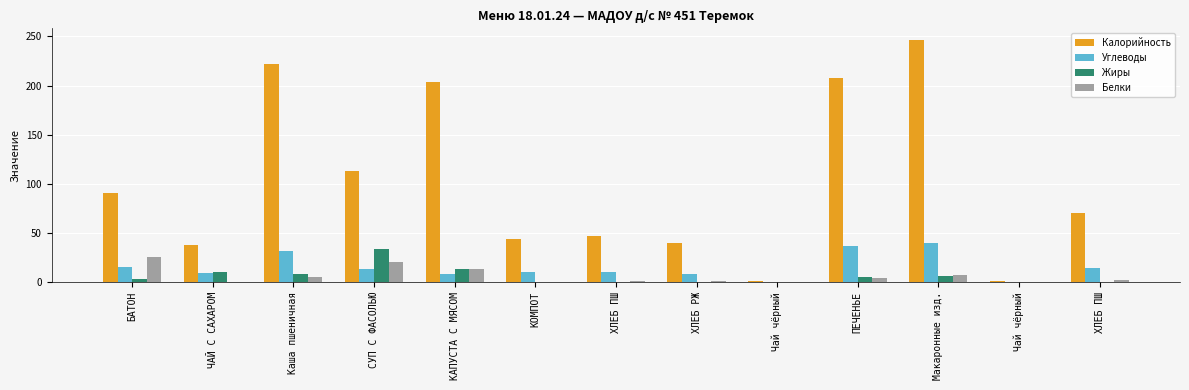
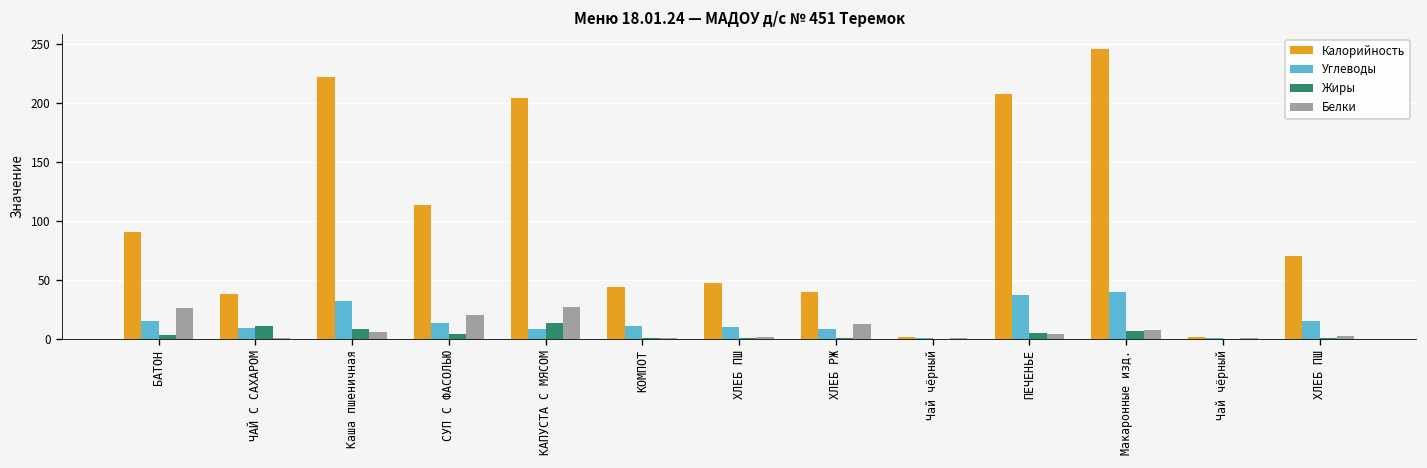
Жиры, СУП С ФАСОЛЬЮ: 30 -> 0
Белки, КАПУСТА С МЯСОМ: 10 -> 30
Белки, ХЛЕБ РЖ: 0 -> 10
